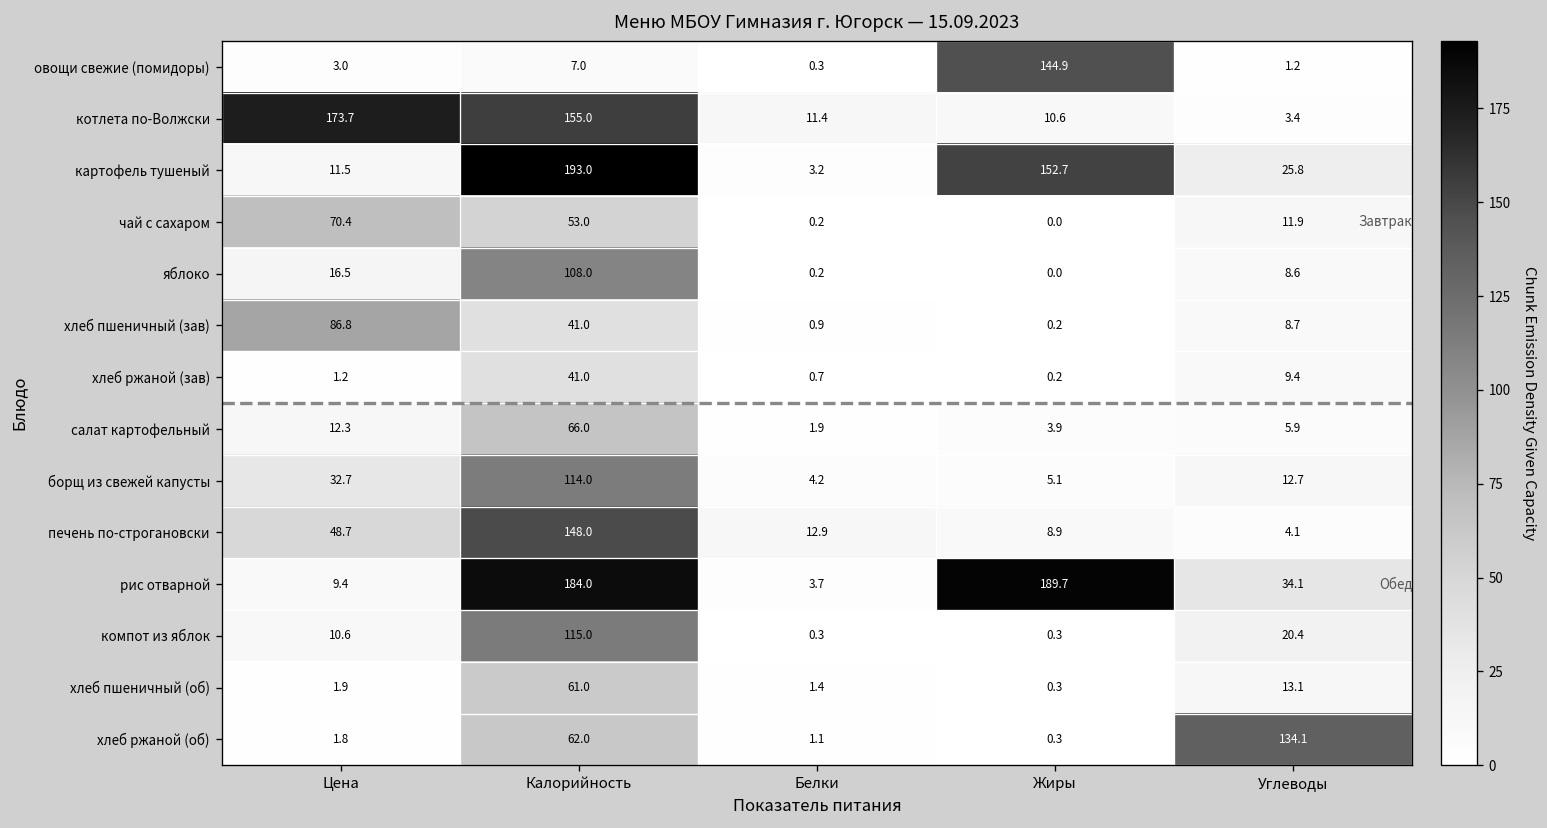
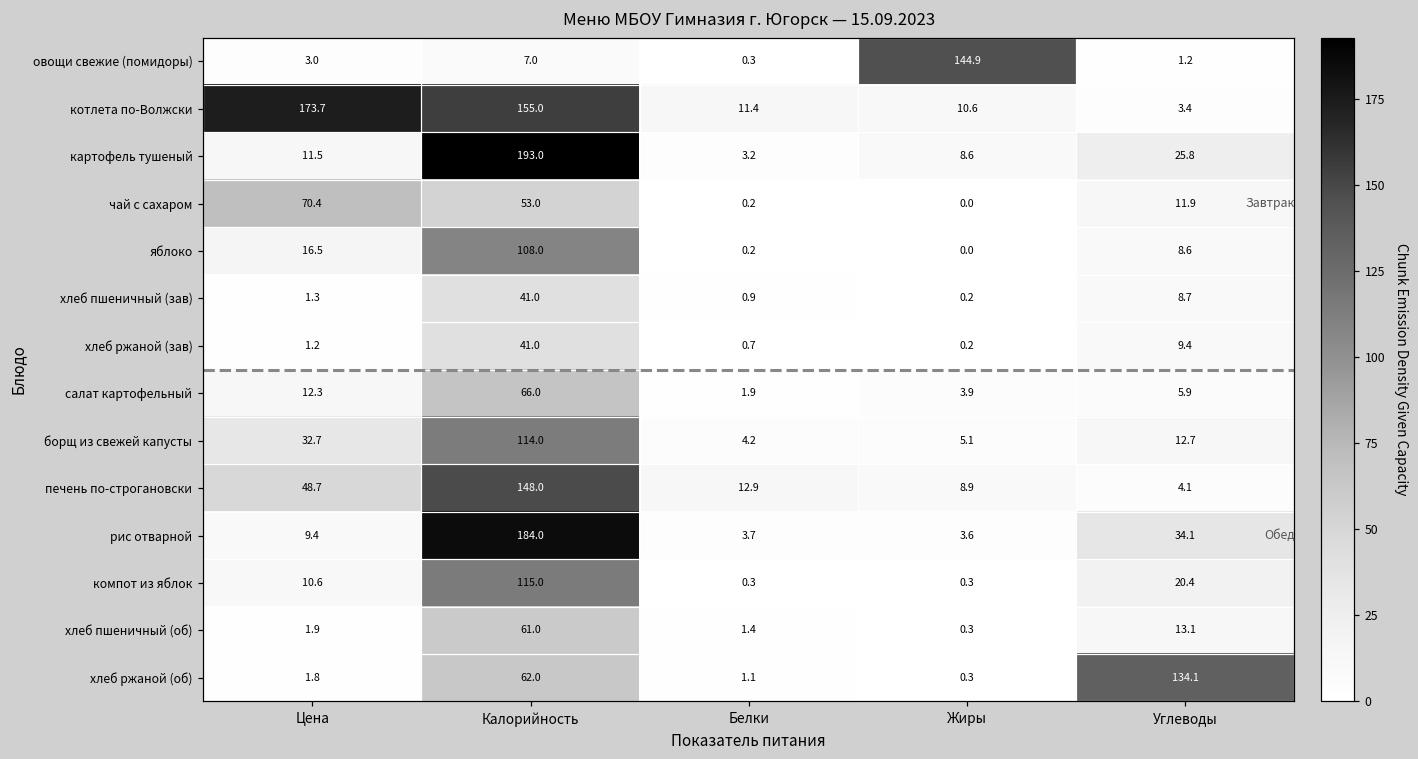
картофель тушеный, Жиры: 152.7 -> 8.6
хлеб пшеничный (зав), Цена: 86.8 -> 1.3
рис отварной, Жиры: 189.7 -> 3.6
